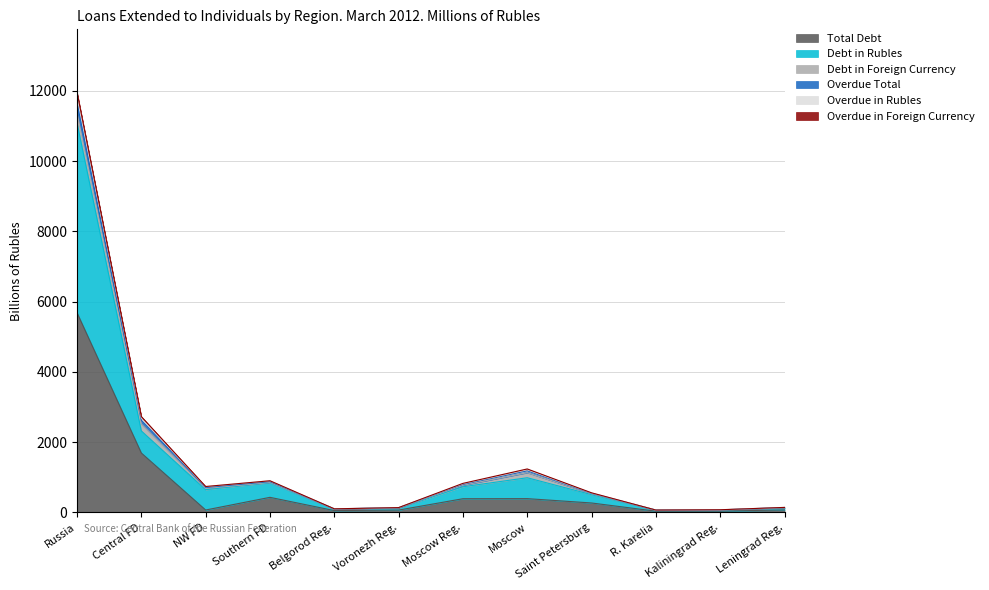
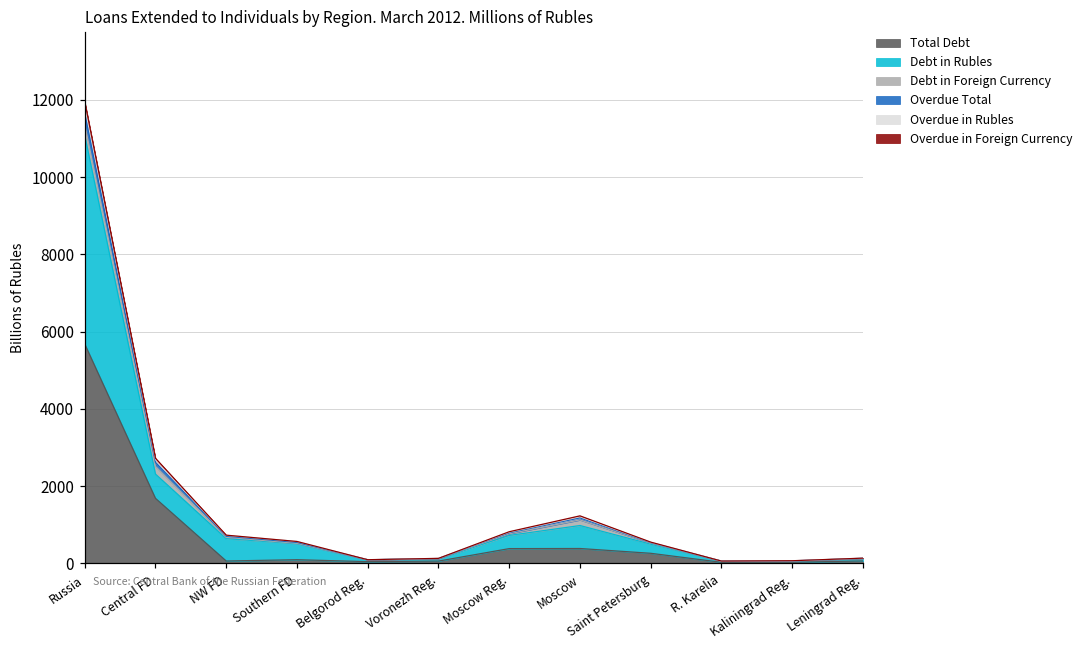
Total Debt, Southern FD: 400 -> 100
